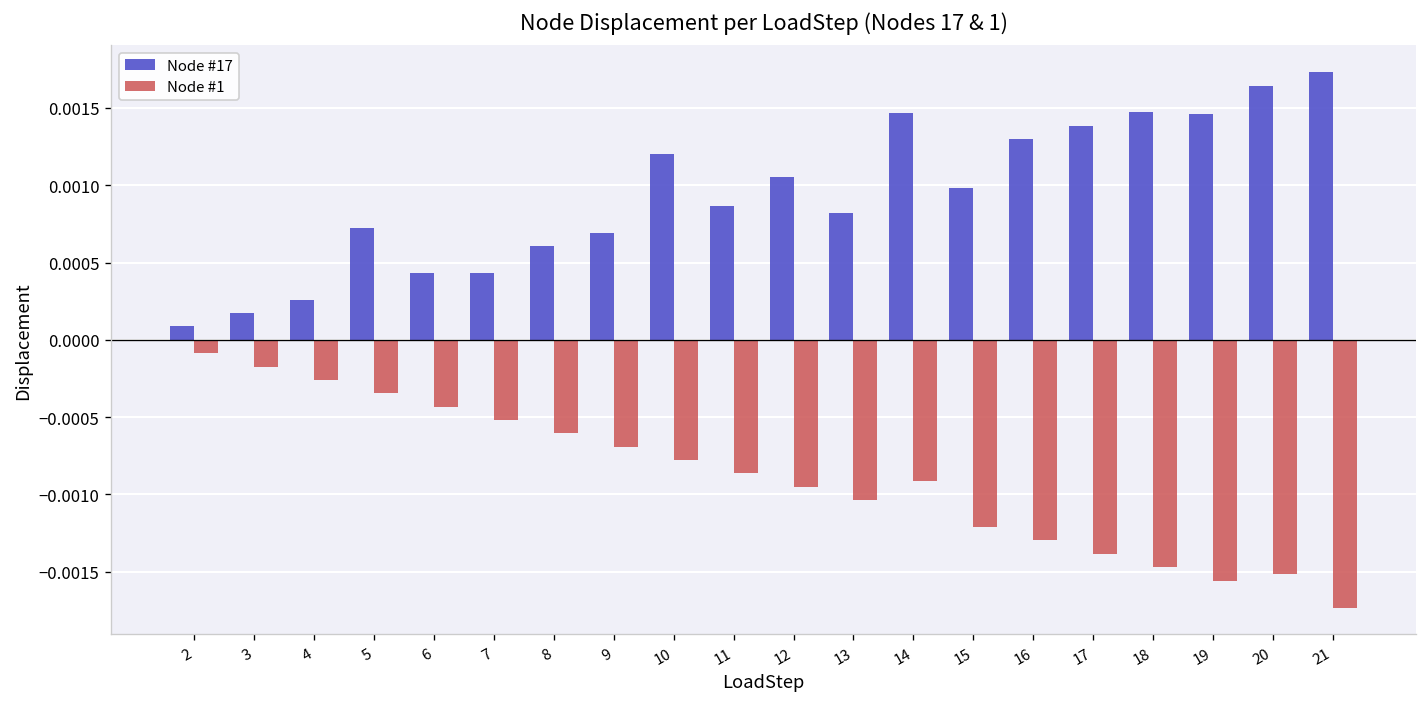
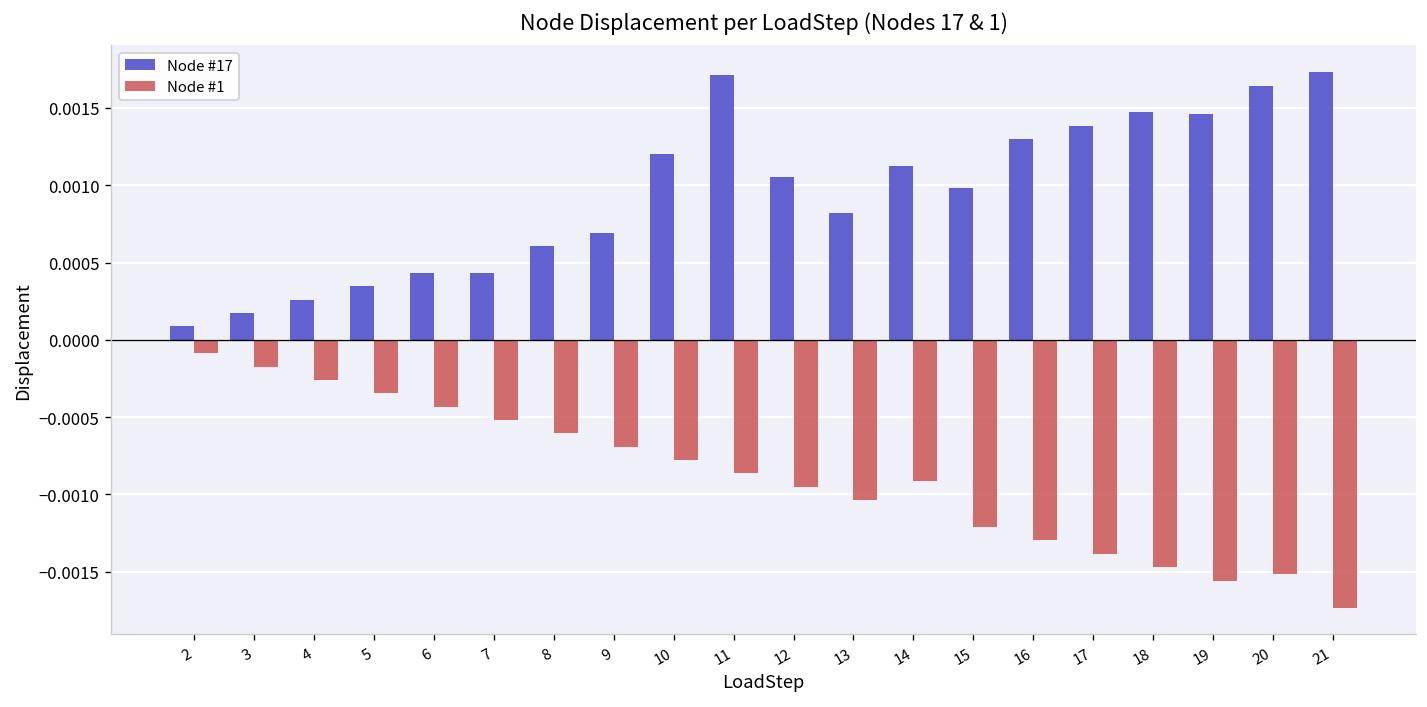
Node #17, 5: 0.00072 -> 0.00035
Node #17, 11: 0.00086 -> 0.00171
Node #17, 14: 0.00147 -> 0.00112
